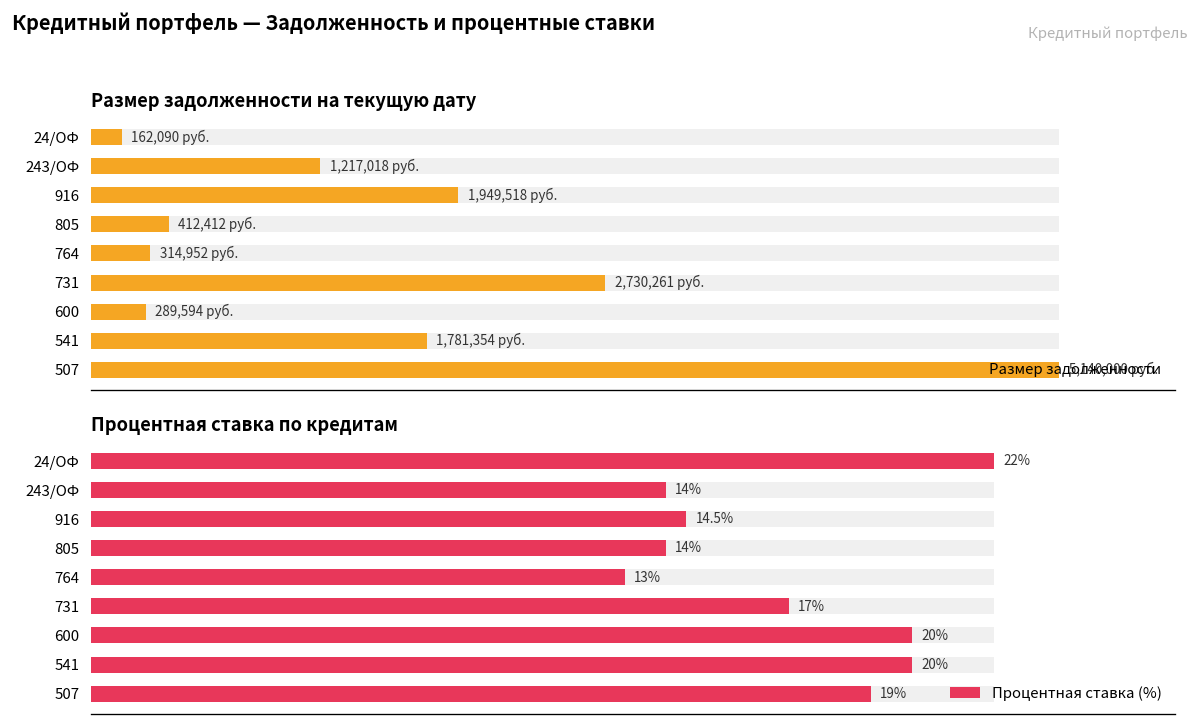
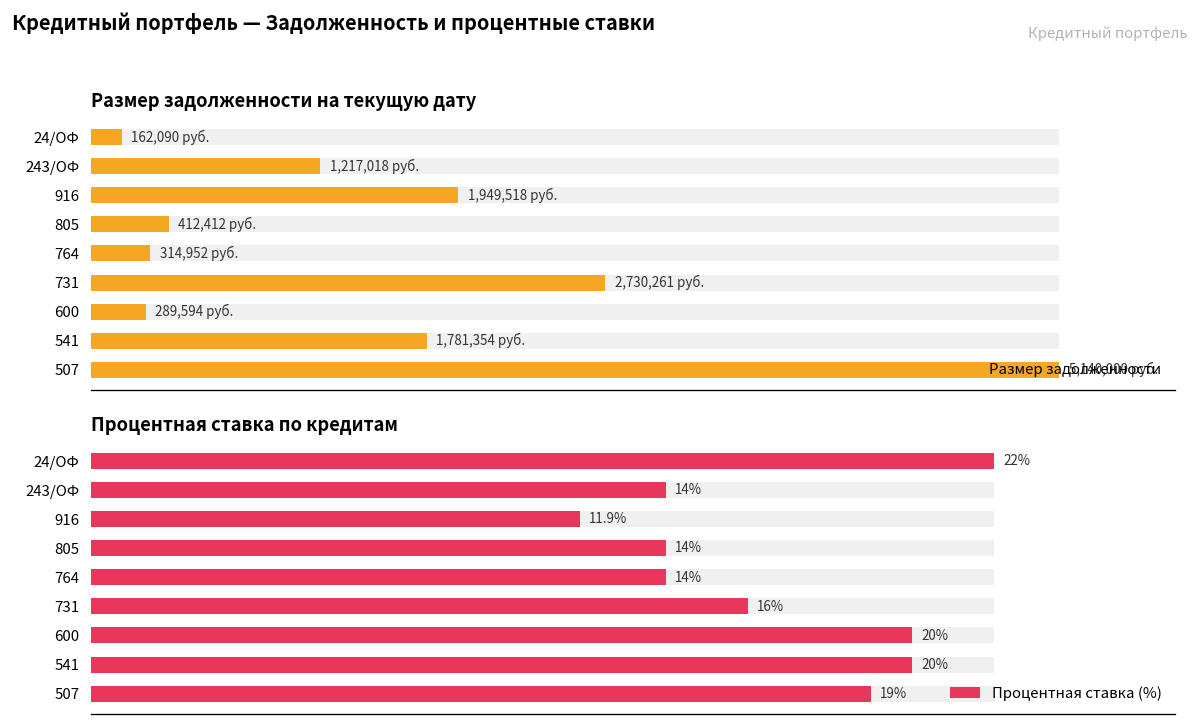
Процентная ставка по кредитам, Процентная ставка (%), 916: 14.5% -> 11.9%
Процентная ставка по кредитам, Процентная ставка (%), 764: 13% -> 14%
Процентная ставка по кредитам, Процентная ставка (%), 731: 17% -> 16%
